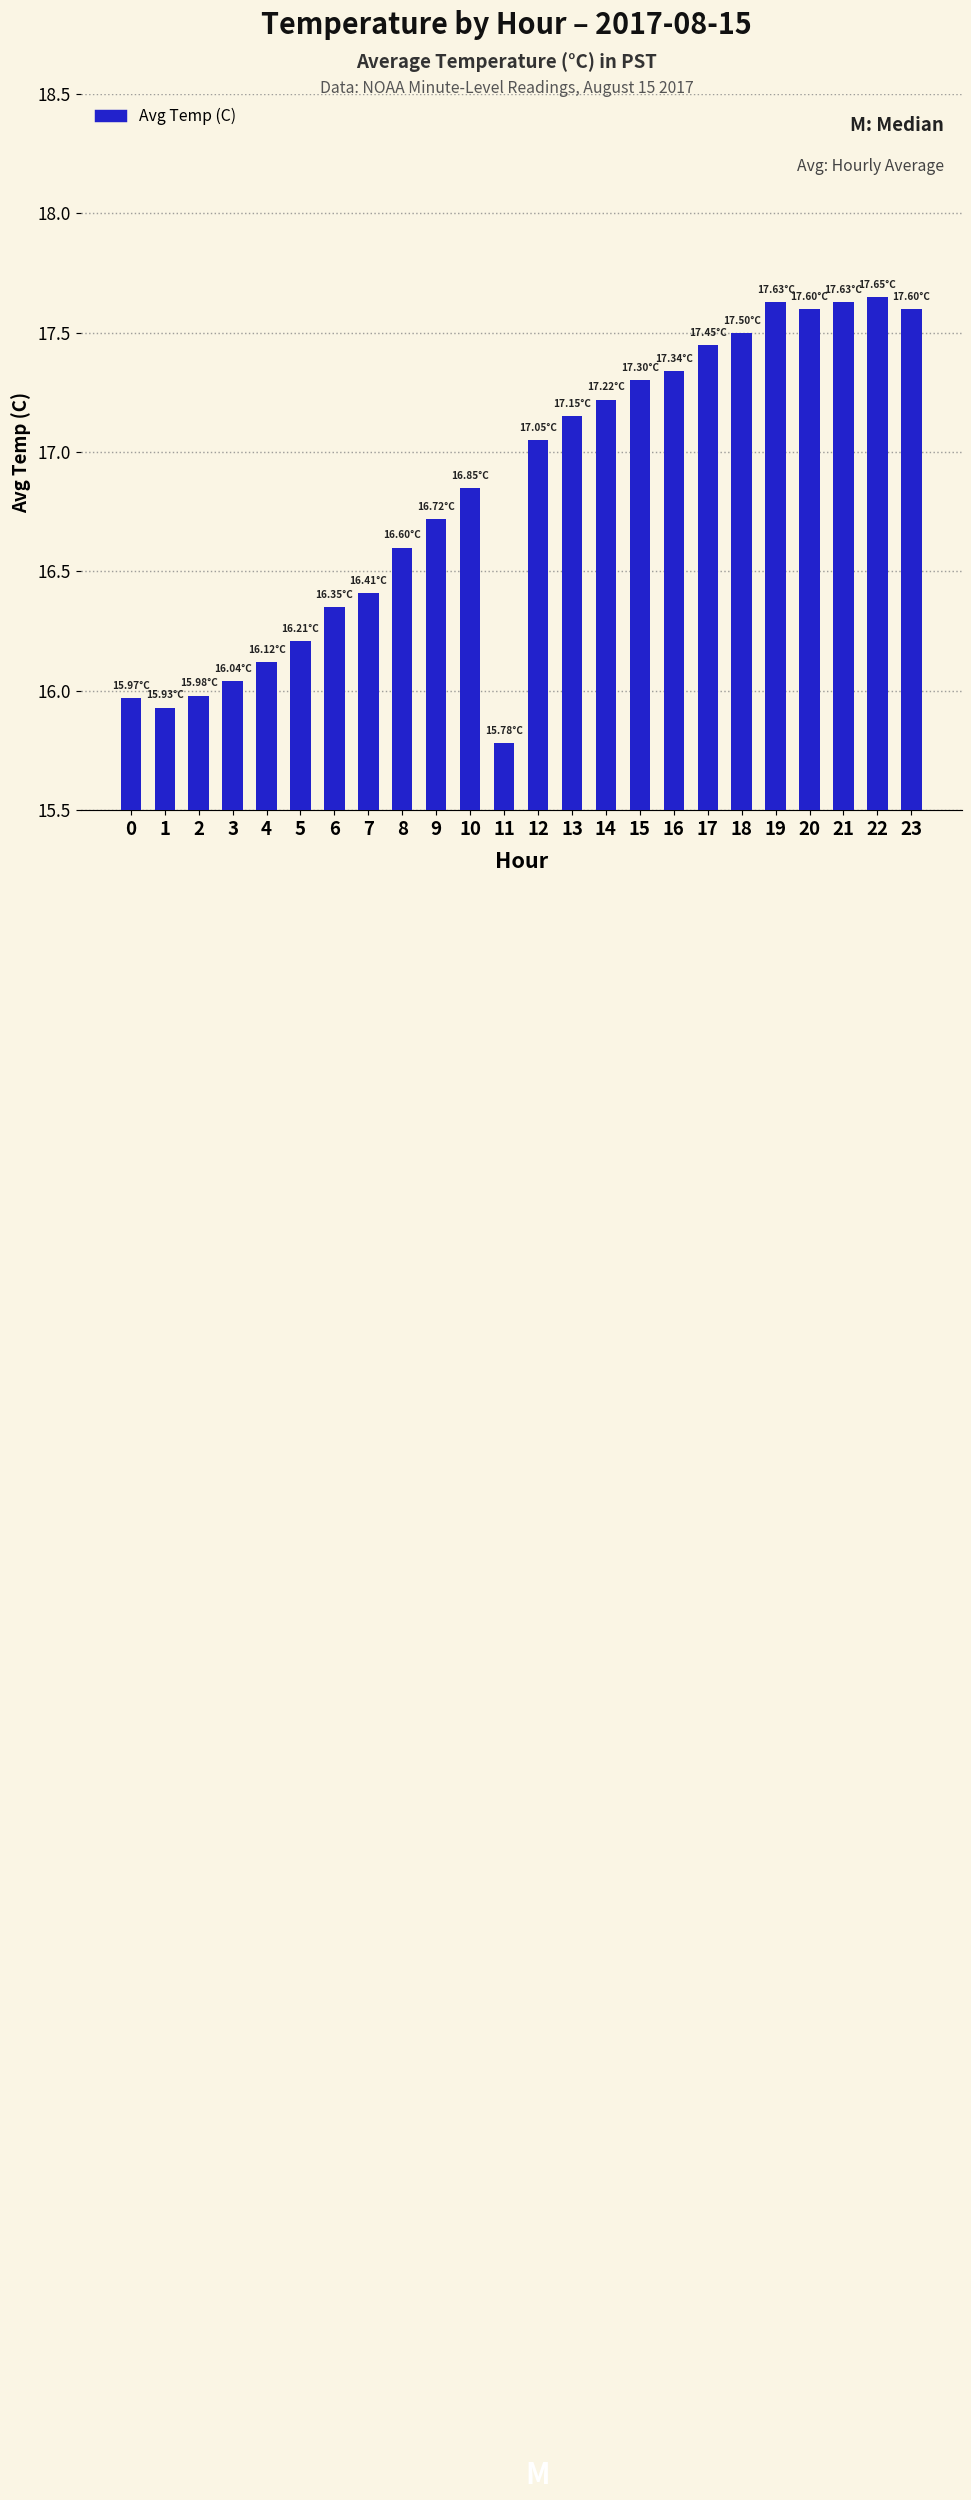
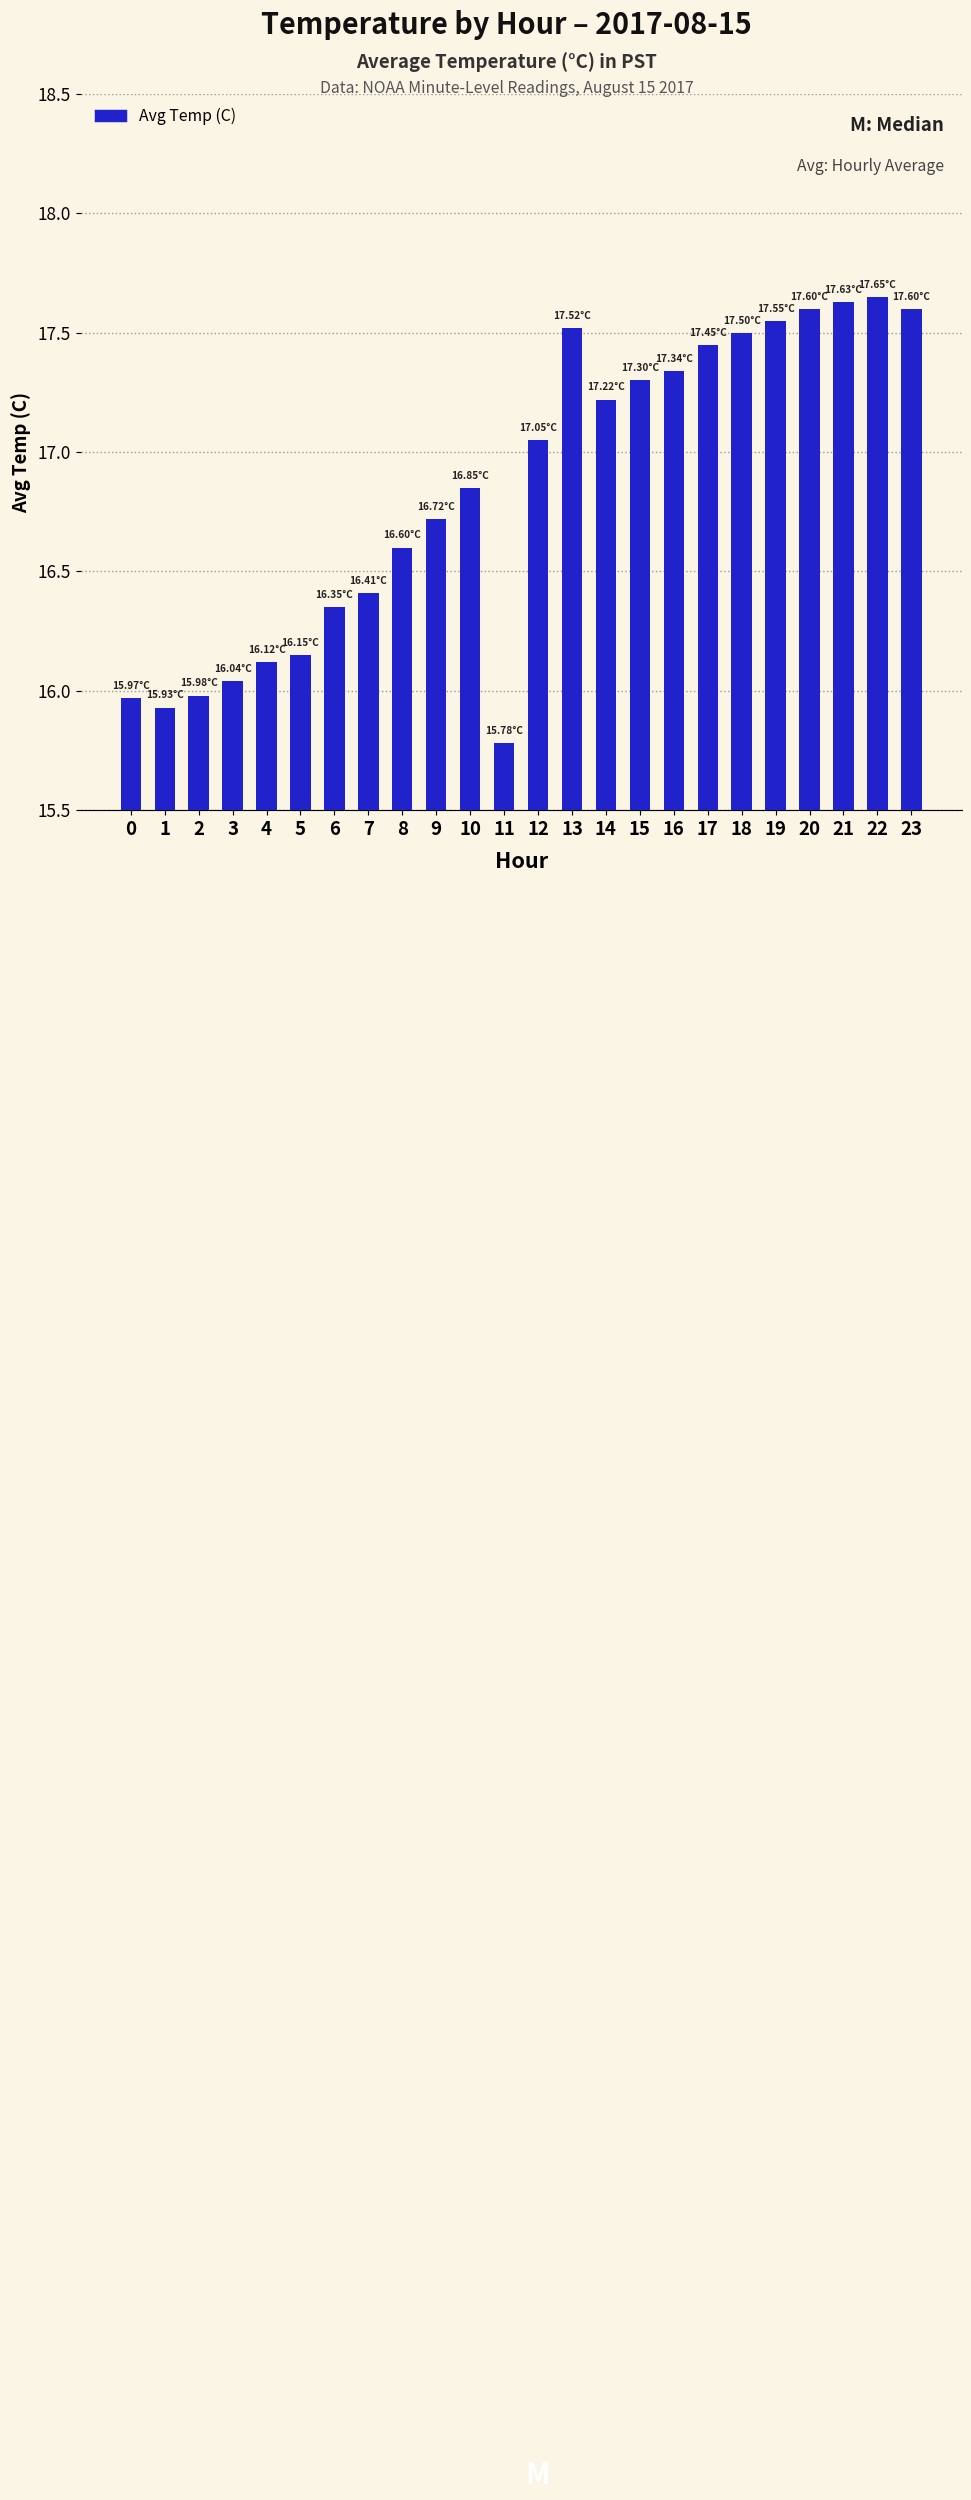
5: 16.21°C -> 16.15°C
13: 17.15°C -> 17.52°C
19: 17.63°C -> 17.55°C
